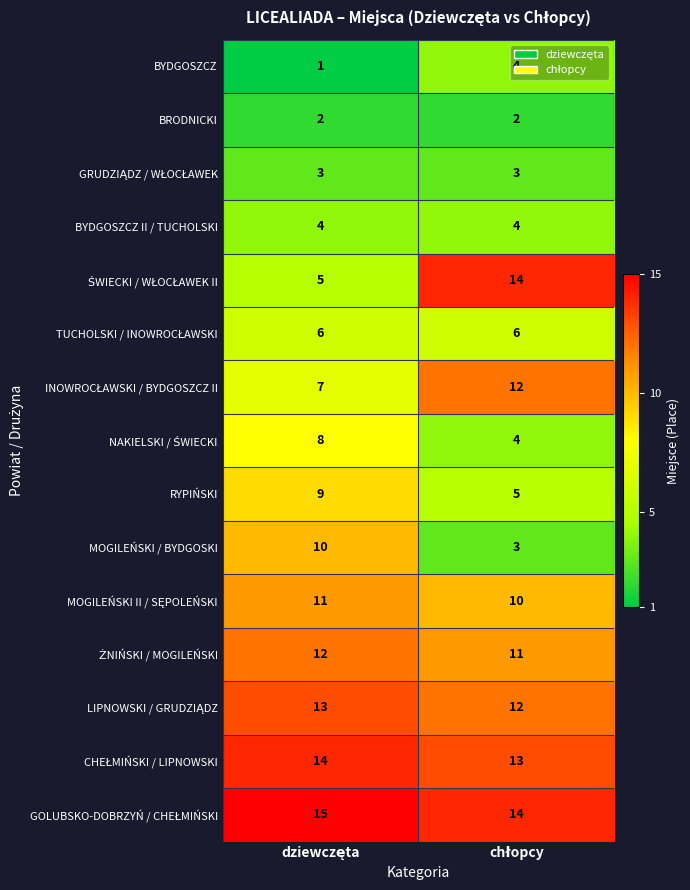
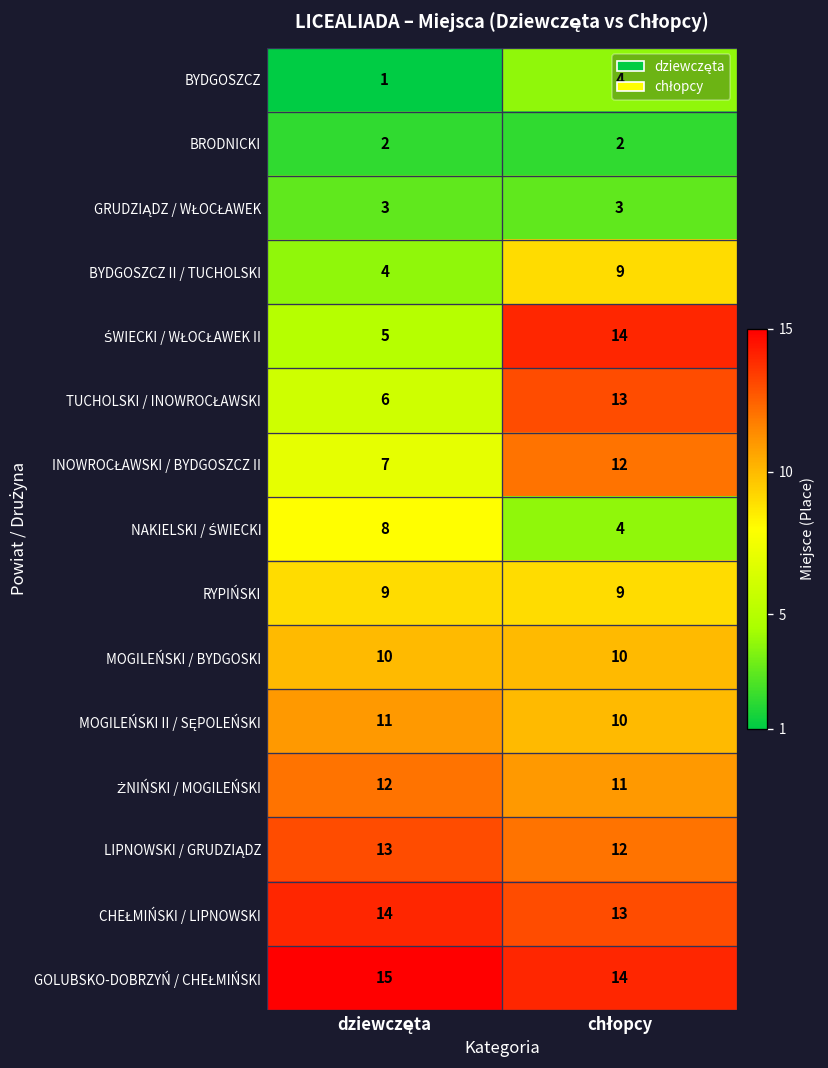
BYDGOSZCZ II / TUCHOLSKI, chłopcy: 4 -> 9
TUCHOLSKI / INOWROCŁAWSKI, chłopcy: 6 -> 13
RYPIŃSKI, chłopcy: 5 -> 9
MOGILEŃSKI / BYDGOSKI, chłopcy: 3 -> 10
